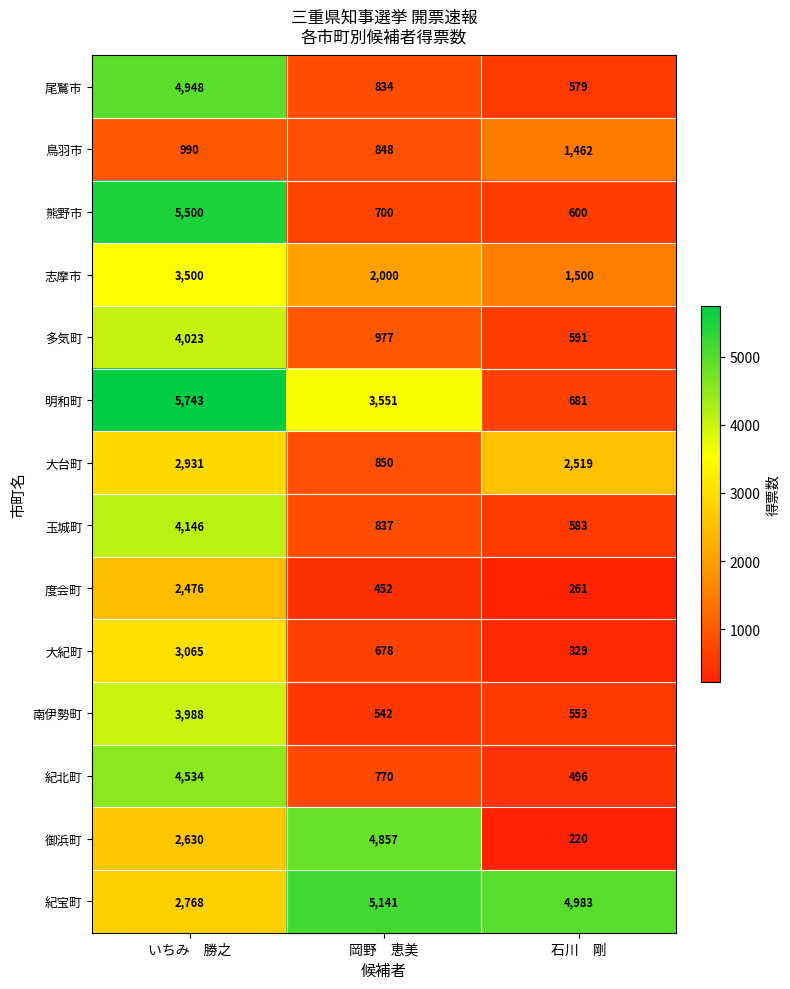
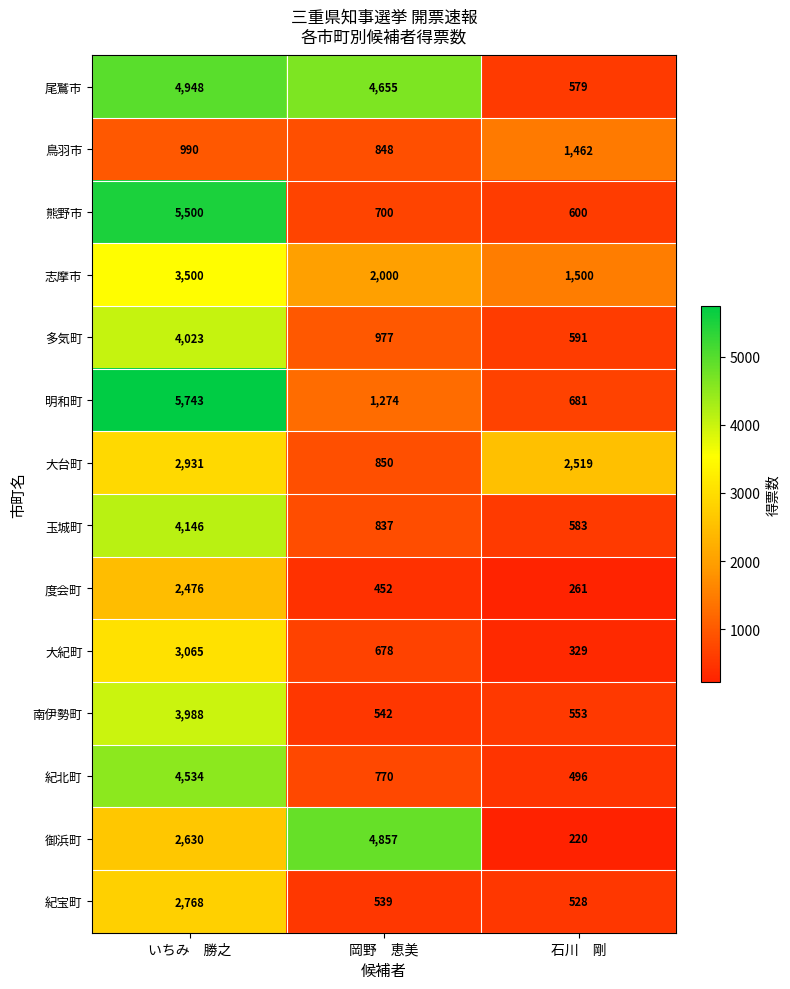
尾鷲市, 岡野 恵美: 834 -> 4,655
明和町, 岡野 恵美: 3,551 -> 1,274
紀宝町, 岡野 恵美: 5,141 -> 539
紀宝町, 石川 剛: 4,983 -> 528
